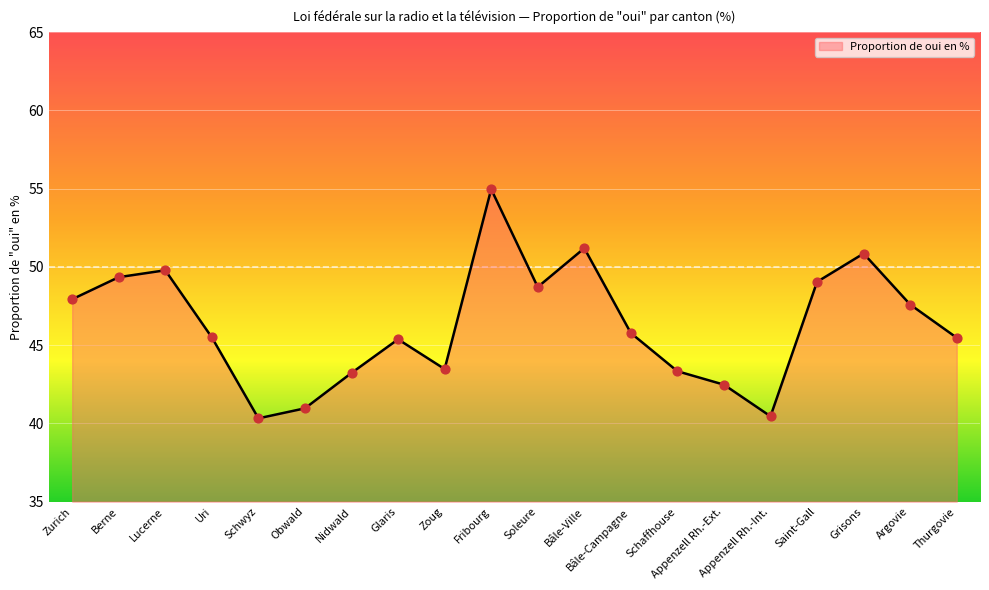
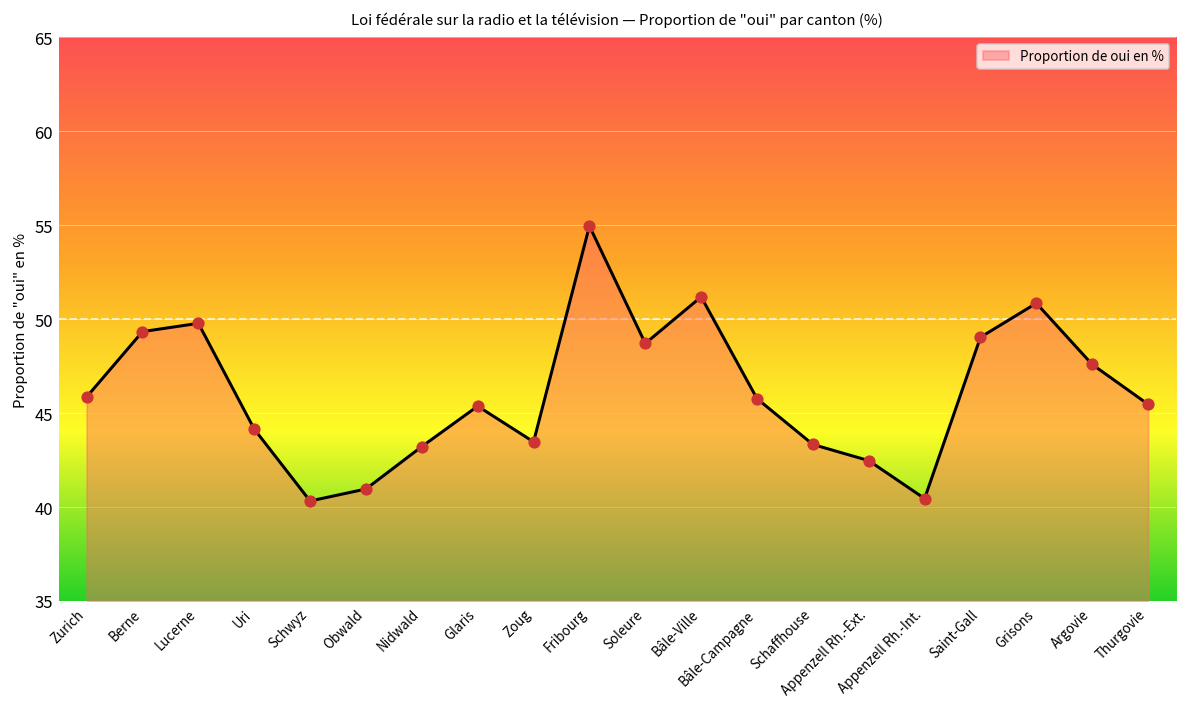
Zurich: 47.9 -> 45.9
Uri: 45.5 -> 44.2
